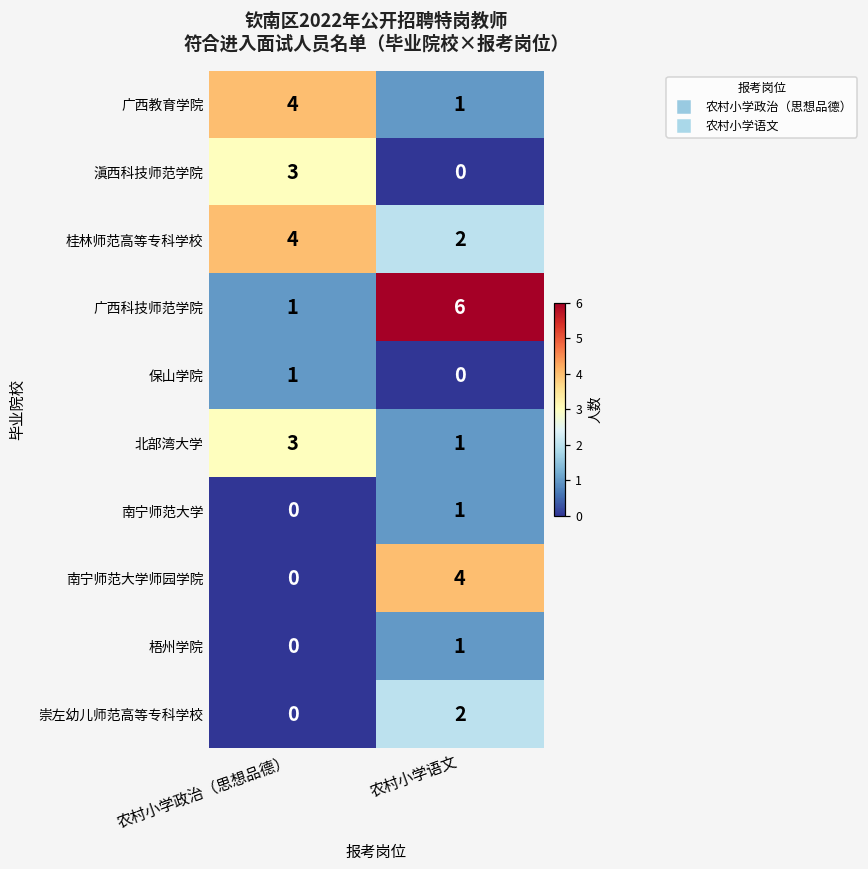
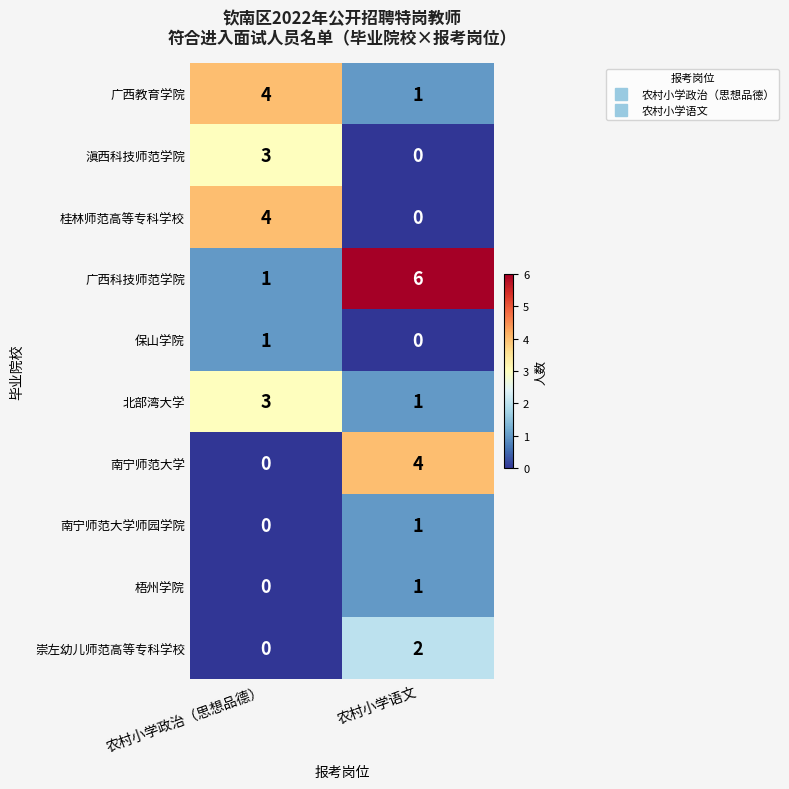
桂林师范高等专科学校, 农村小学语文: 2 -> 0
南宁师范大学, 农村小学语文: 1 -> 4
南宁师范大学师园学院, 农村小学语文: 4 -> 1
